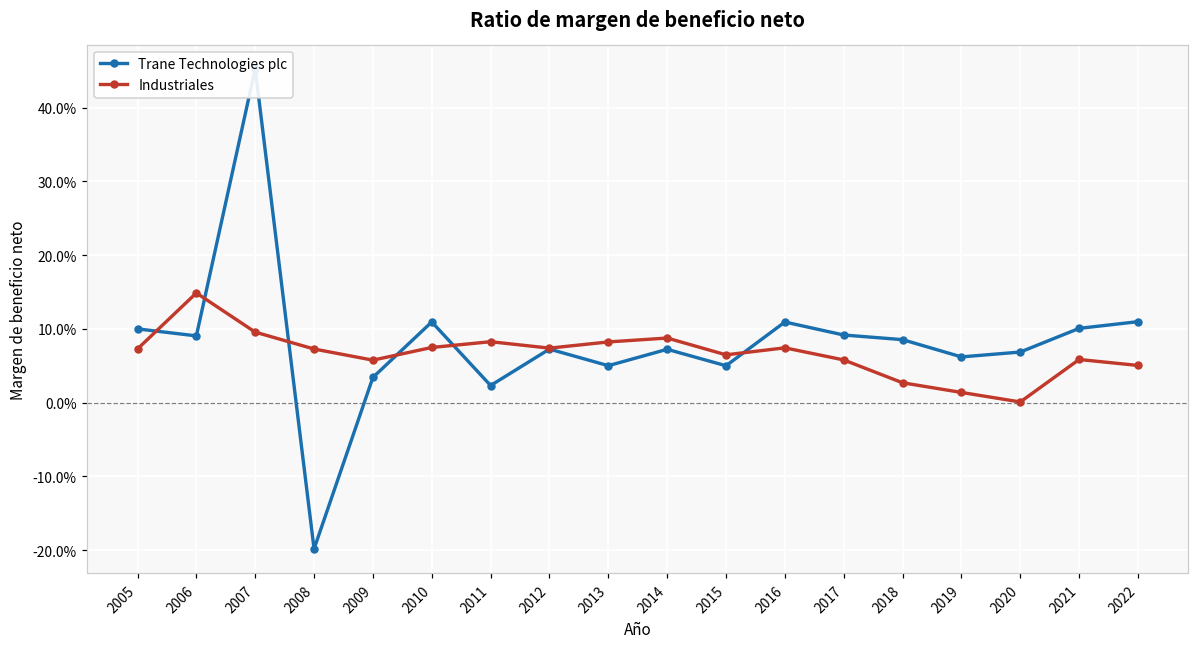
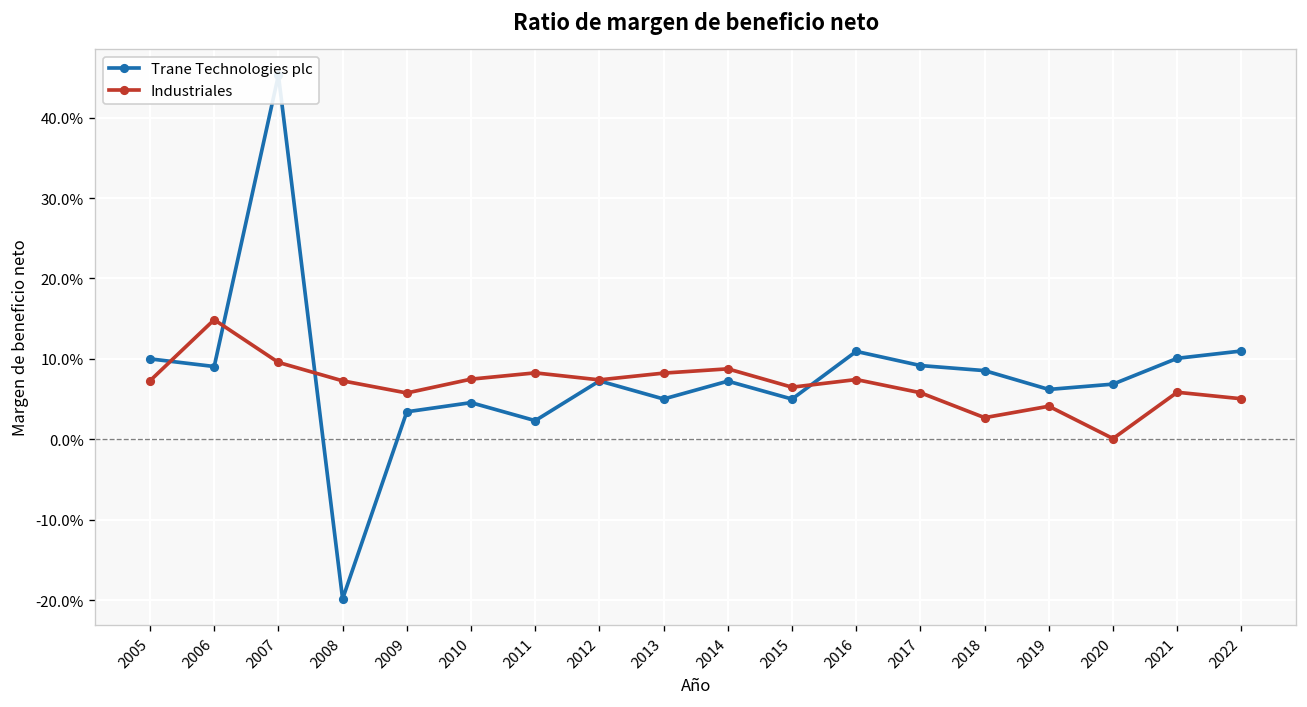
Trane Technologies plc, 2010: 11% -> 5%
Industriales, 2019: 1% -> 4%
